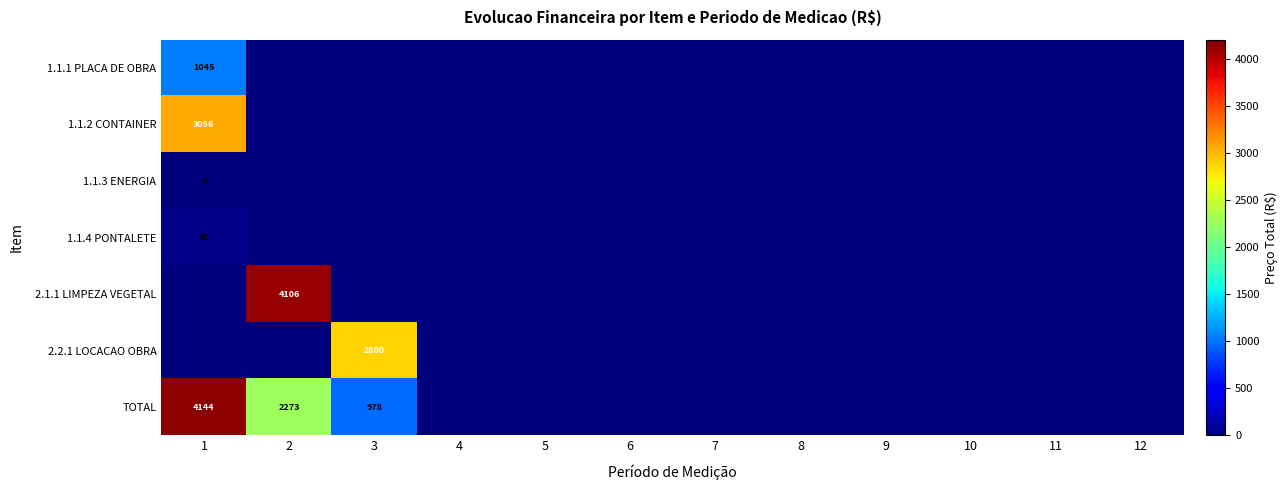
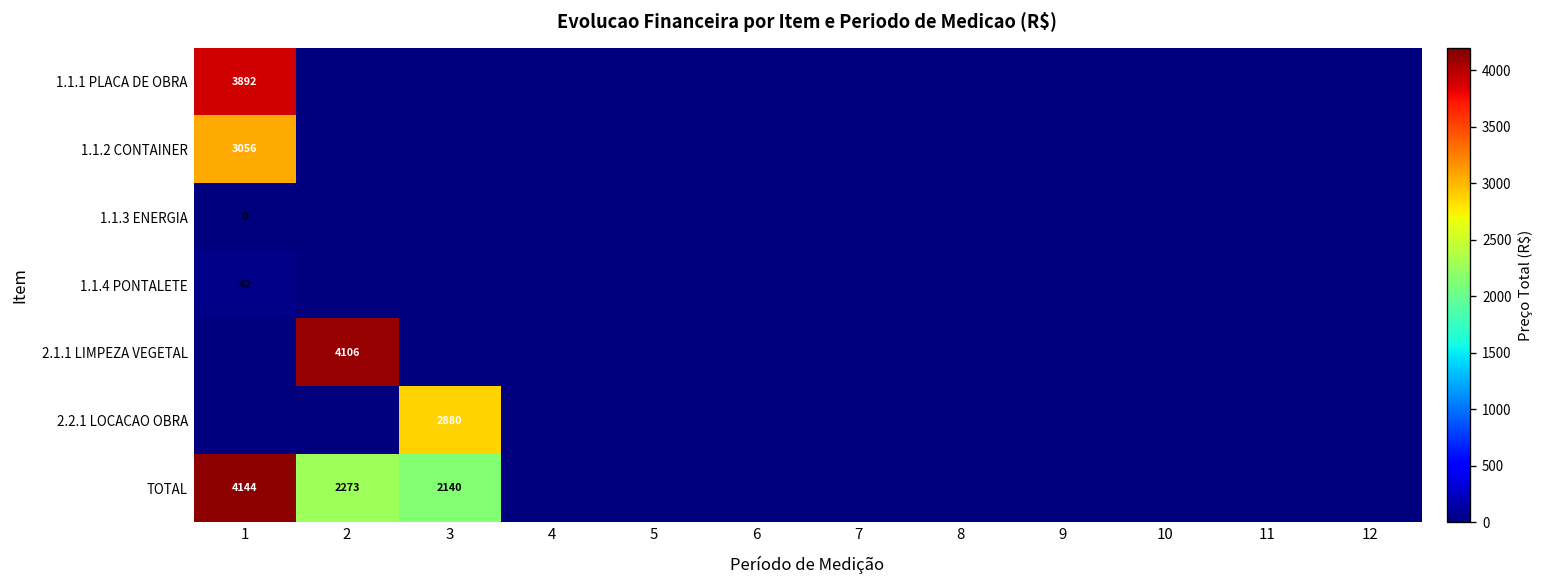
1.1.1 PLACA DE OBRA, 1: 1045 -> 3892
TOTAL, 3: 978 -> 2140
